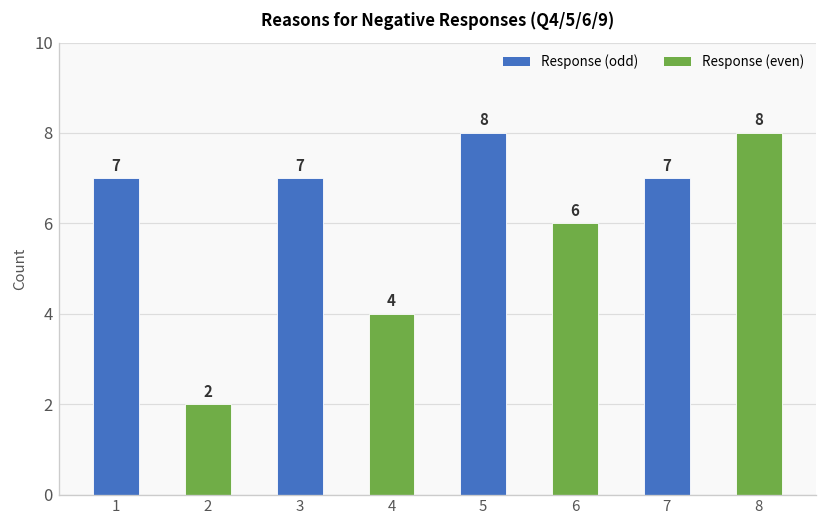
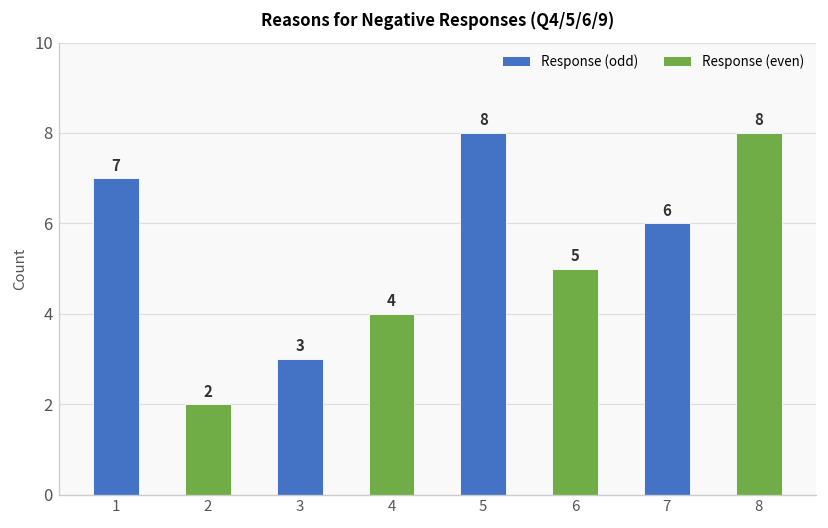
3: 7 -> 3
6: 6 -> 5
7: 7 -> 6
